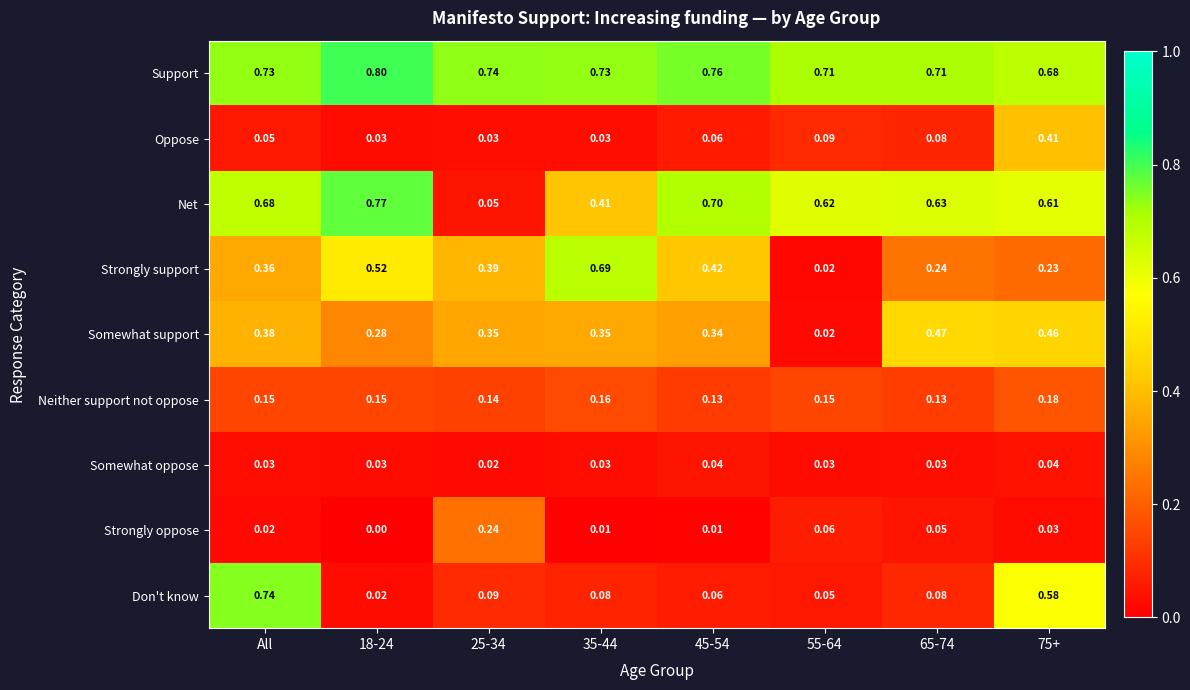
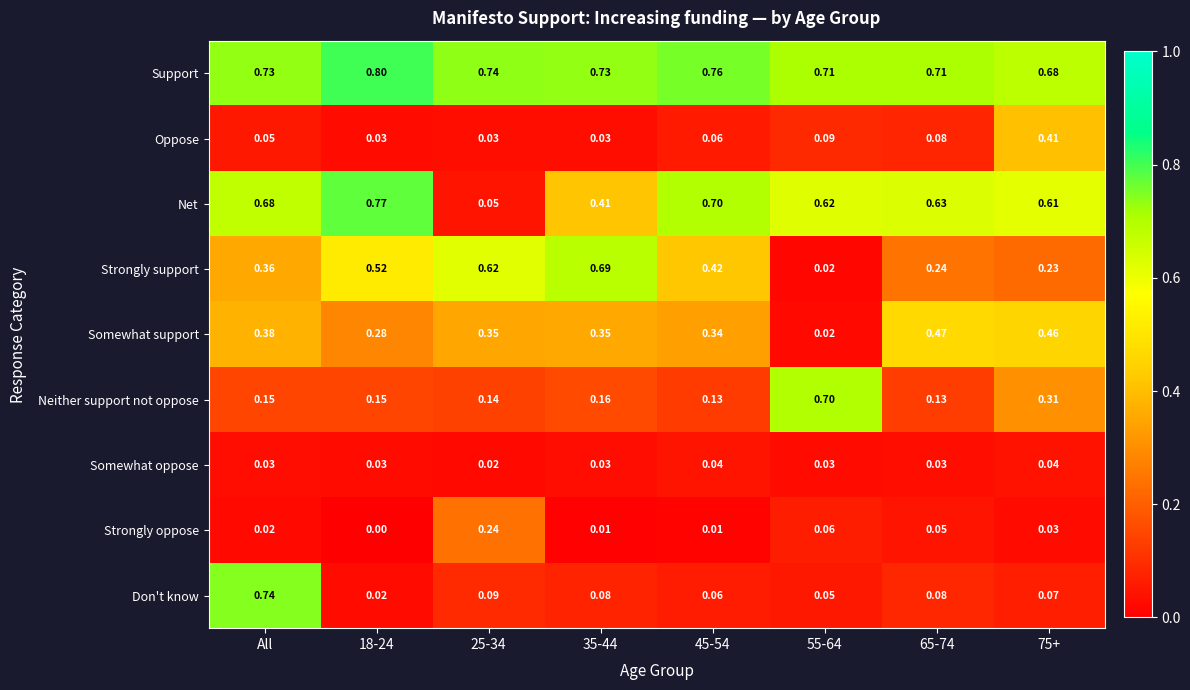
Strongly support, 25-34: 0.39 -> 0.62
Neither support not oppose, 55-64: 0.15 -> 0.70
Neither support not oppose, 75+: 0.18 -> 0.31
Don't know, 75+: 0.58 -> 0.07
